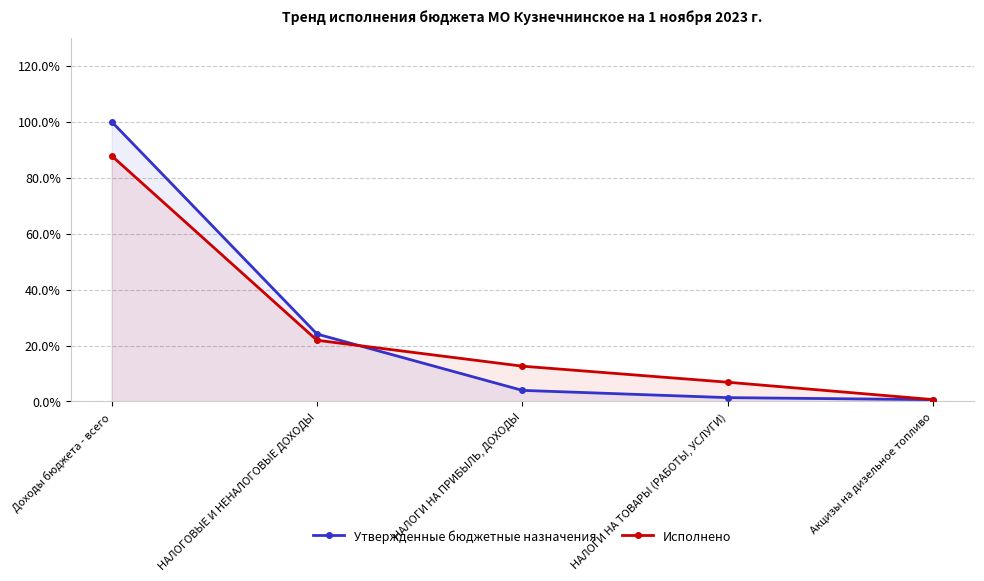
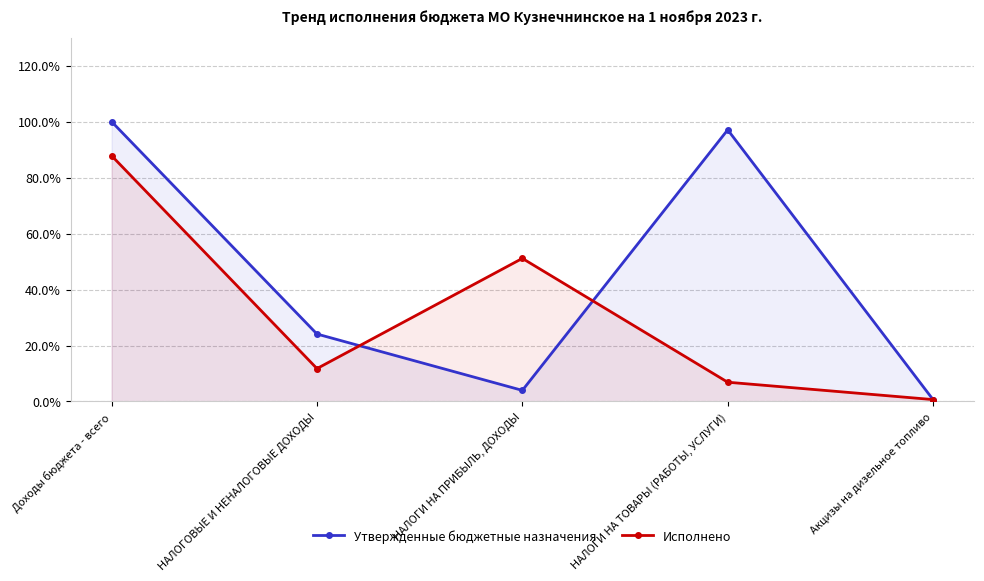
Исполнено, НАЛОГОВЫЕ И НЕНАЛОГОВЫЕ ДОХОДЫ: 22% -> 12%
Исполнено, НАЛОГИ НА ПРИБЫЛЬ, ДОХОДЫ: 13% -> 51%
Утвержденные бюджетные назначения, НАЛОГИ НА ТОВАРЫ (РАБОТЫ, УСЛУГИ): 1% -> 97%
